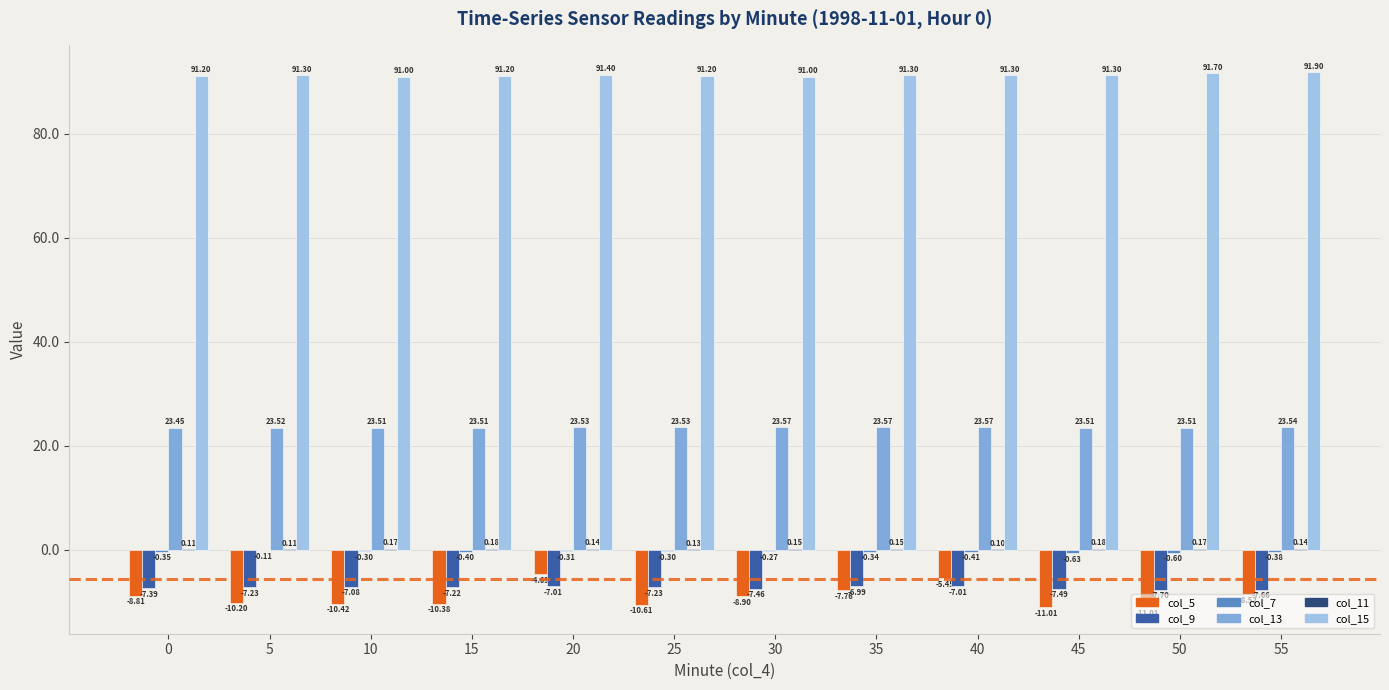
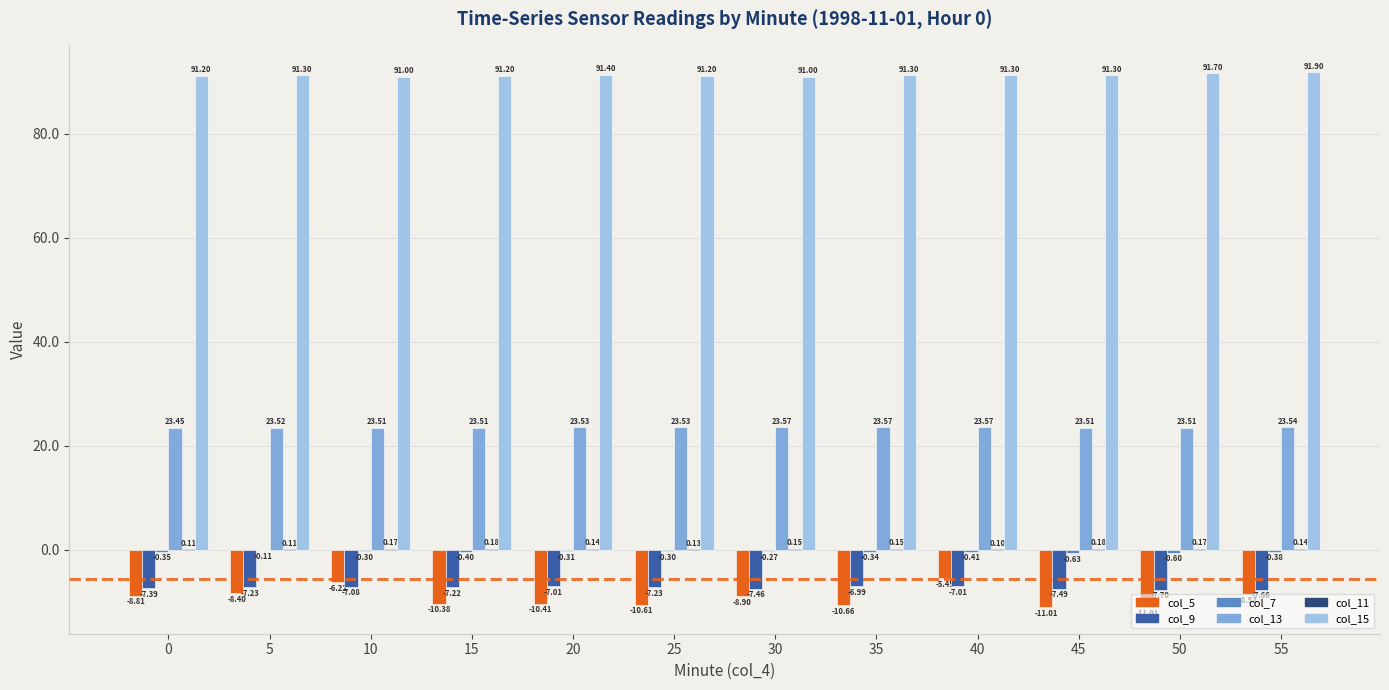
col_5, 5: -10.20 -> -8.40
col_5, 10: -10.42 -> -6.22
col_5, 20: -4.69 -> -10.41
col_5, 35: -7.76 -> -10.66
